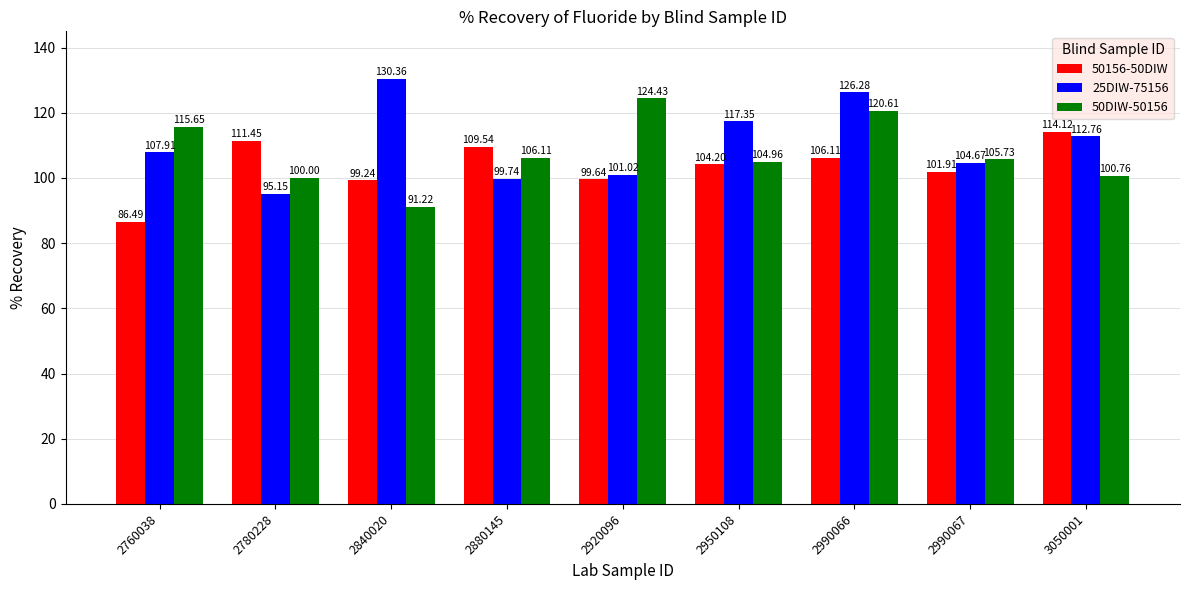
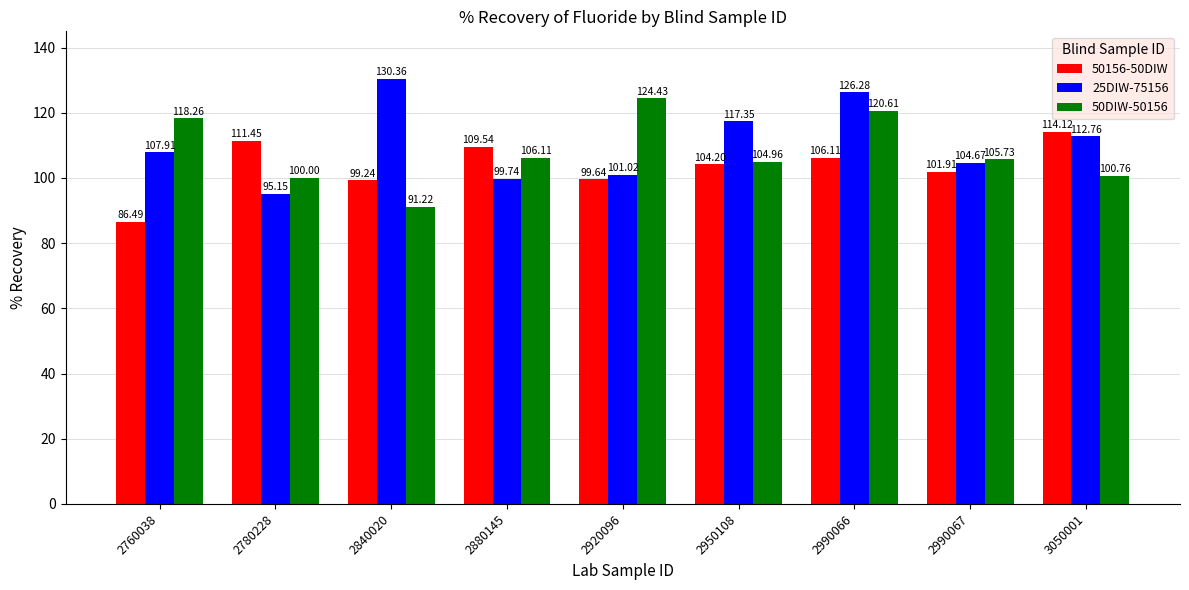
50DIW-50156, 2760038: 115.65 -> 118.26
